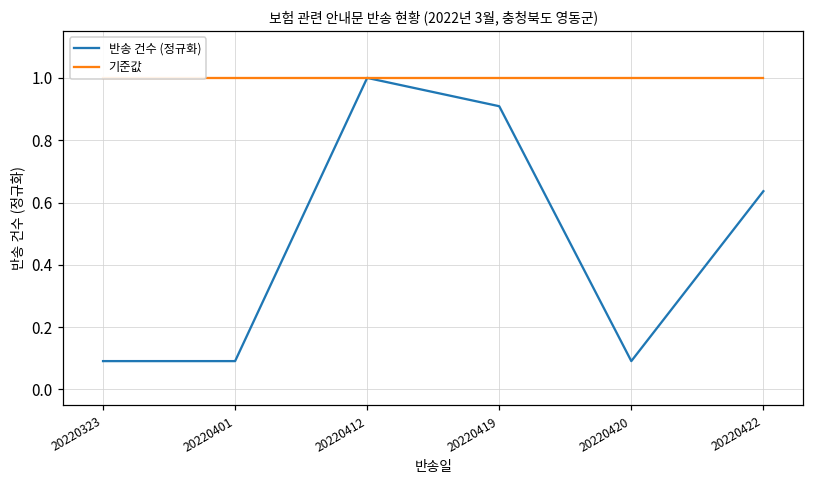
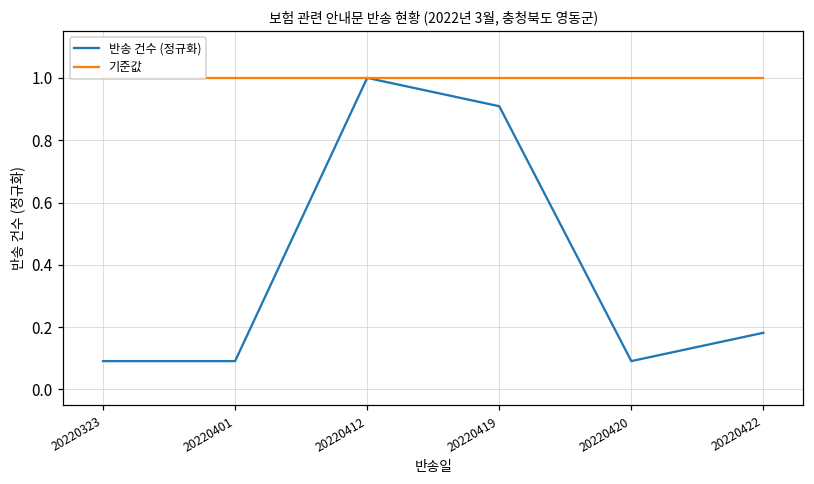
반송 건수 (정규화), 20220422: 0.64 -> 0.18
